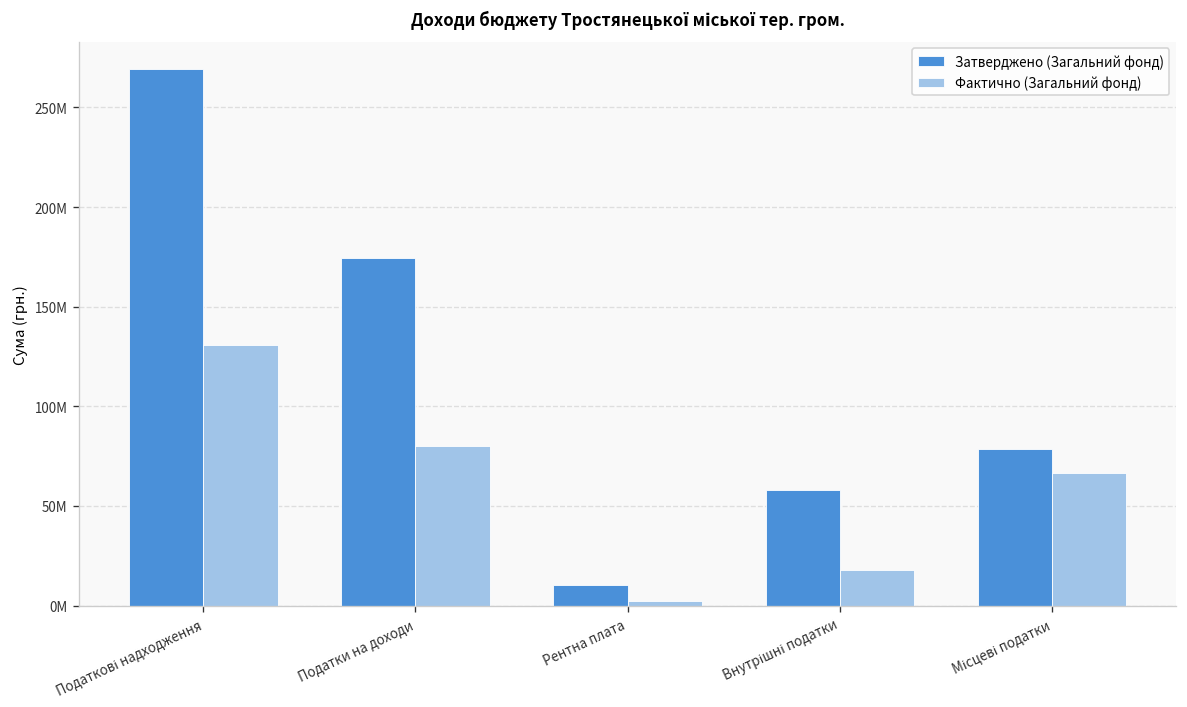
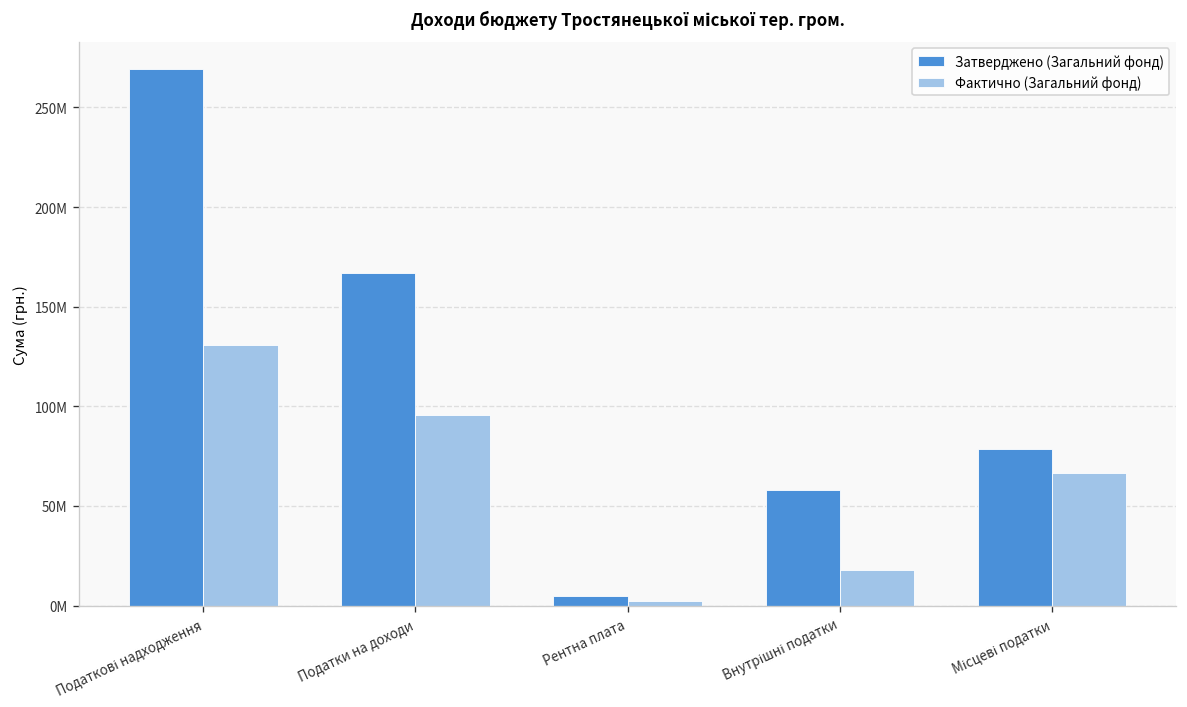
Затверджено (Загальний фонд), Податки на доходи: 174000000 -> 167000000
Фактично (Загальний фонд), Податки на доходи: 80000000 -> 96000000
Затверджено (Загальний фонд), Рентна плата: 10000000 -> 5000000
